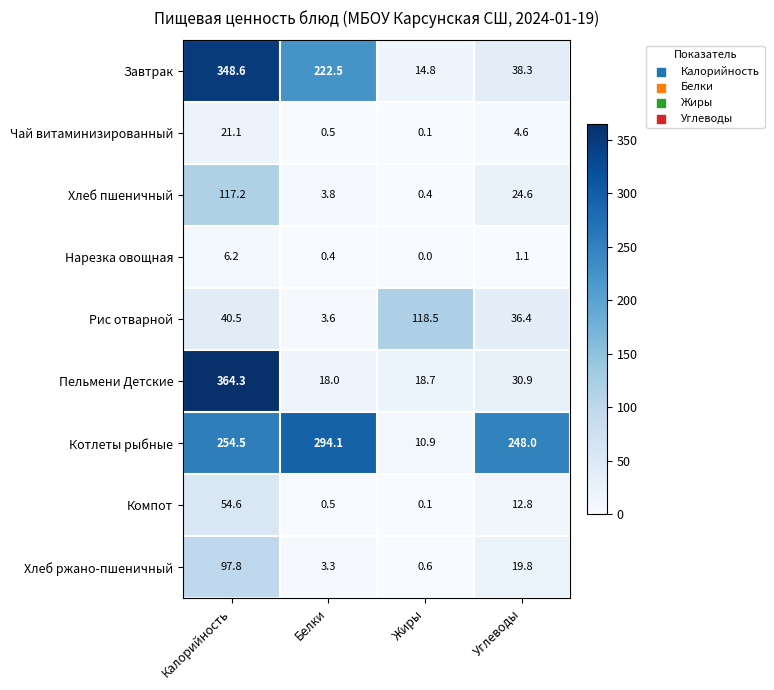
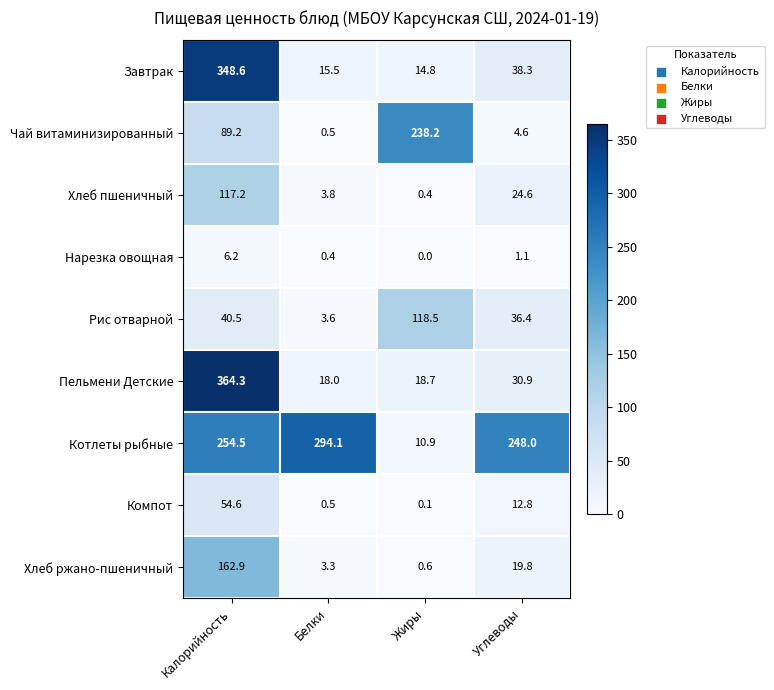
Завтрак, Белки: 222.5 -> 15.5
Чай витаминизированный, Калорийность: 21.1 -> 89.2
Чай витаминизированный, Жиры: 0.1 -> 238.2
Хлеб ржано-пшеничный, Калорийность: 97.8 -> 162.9
